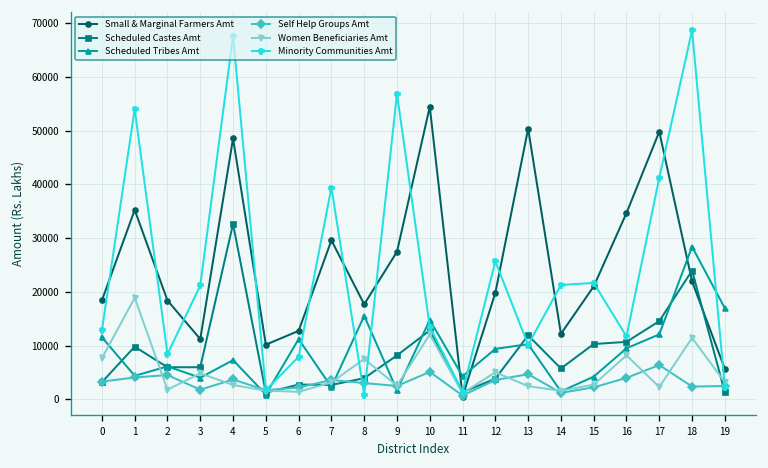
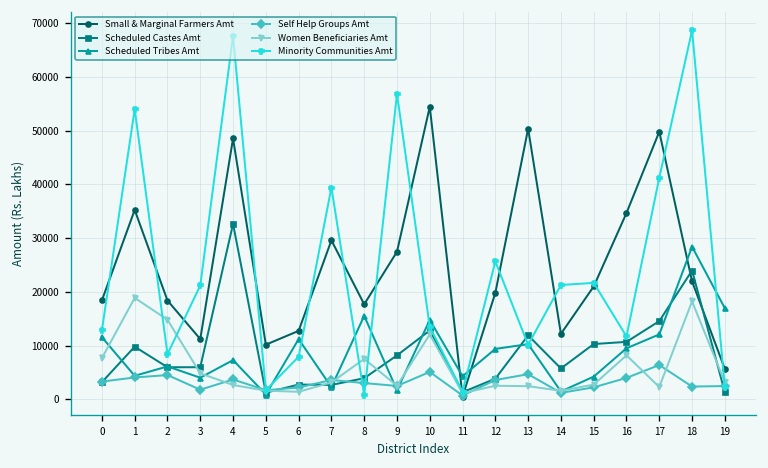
Women Beneficiaries Amt, 2: 2000 -> 15000
Women Beneficiaries Amt, 12: 5000 -> 3000
Women Beneficiaries Amt, 18: 11000 -> 18000
